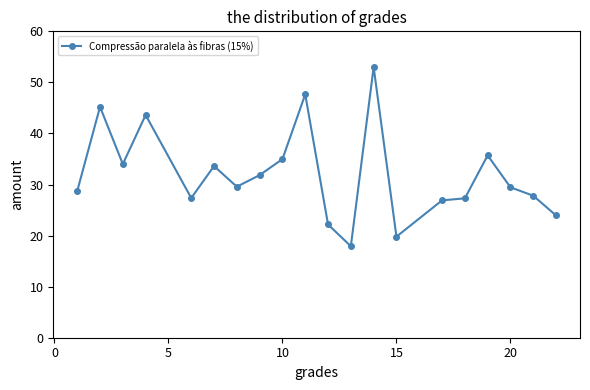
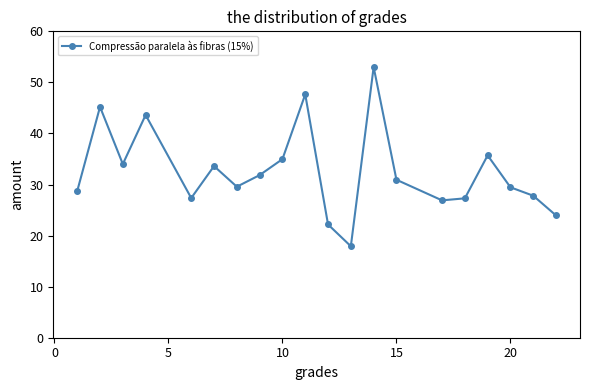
15: 20 -> 31
